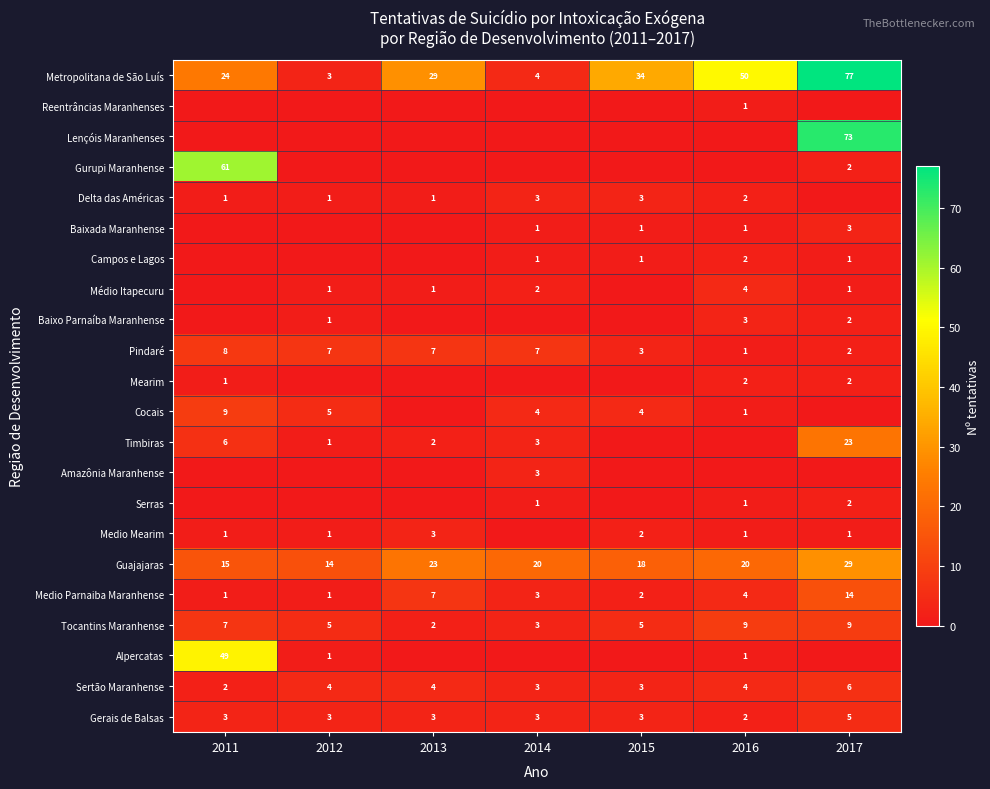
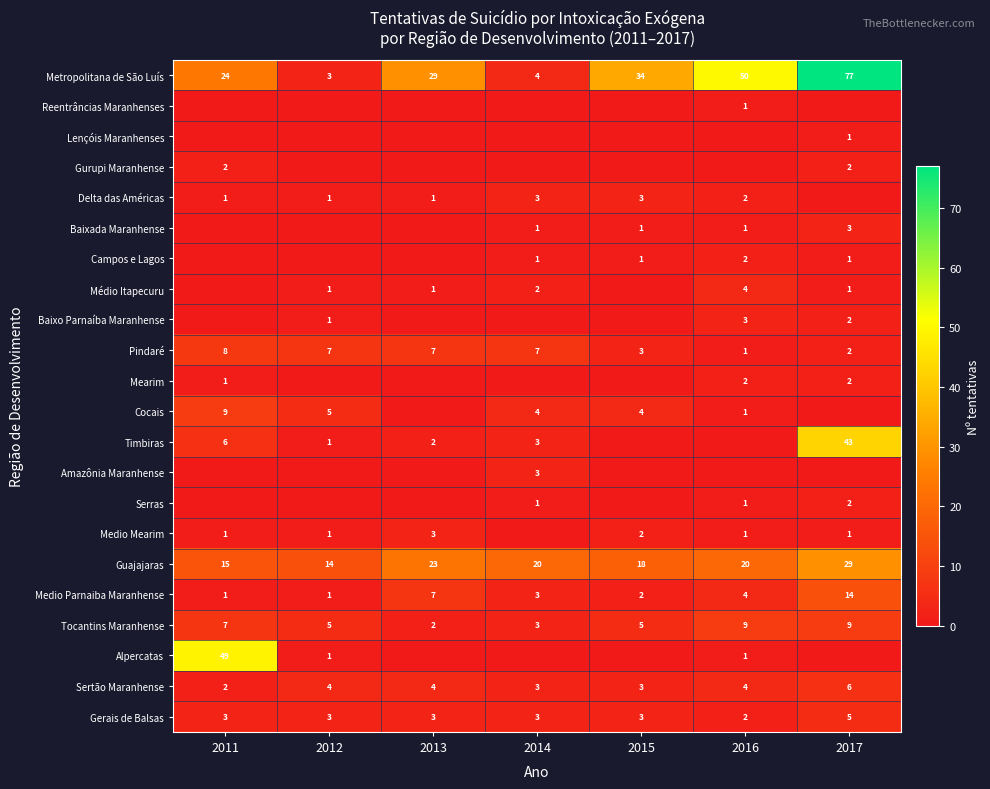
Lençóis Maranhenses, 2017: 73 -> 1
Gurupi Maranhense, 2011: 61 -> 2
Timbiras, 2017: 23 -> 43
